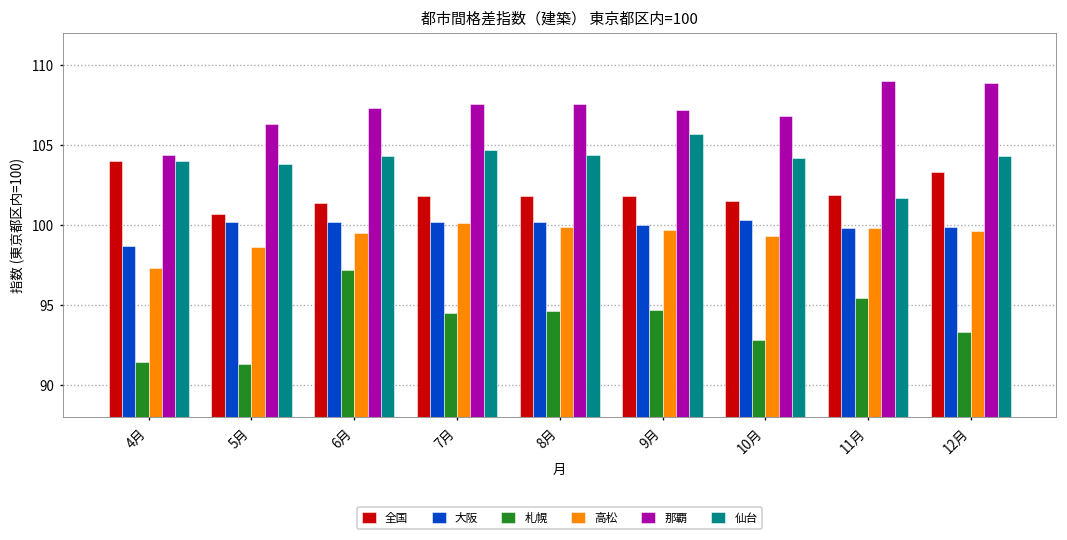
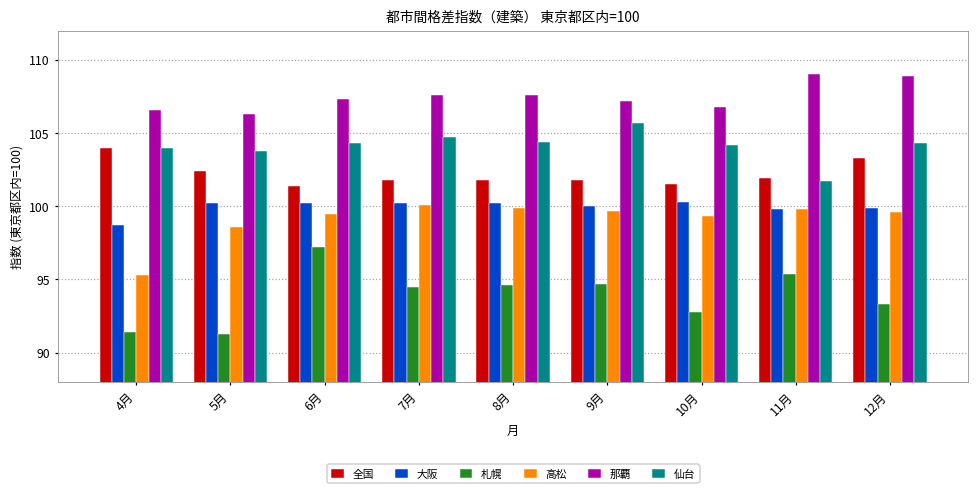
高松, 4月: 97.3 -> 95.3
那覇, 4月: 104.4 -> 106.6
全国, 5月: 100.7 -> 102.4
